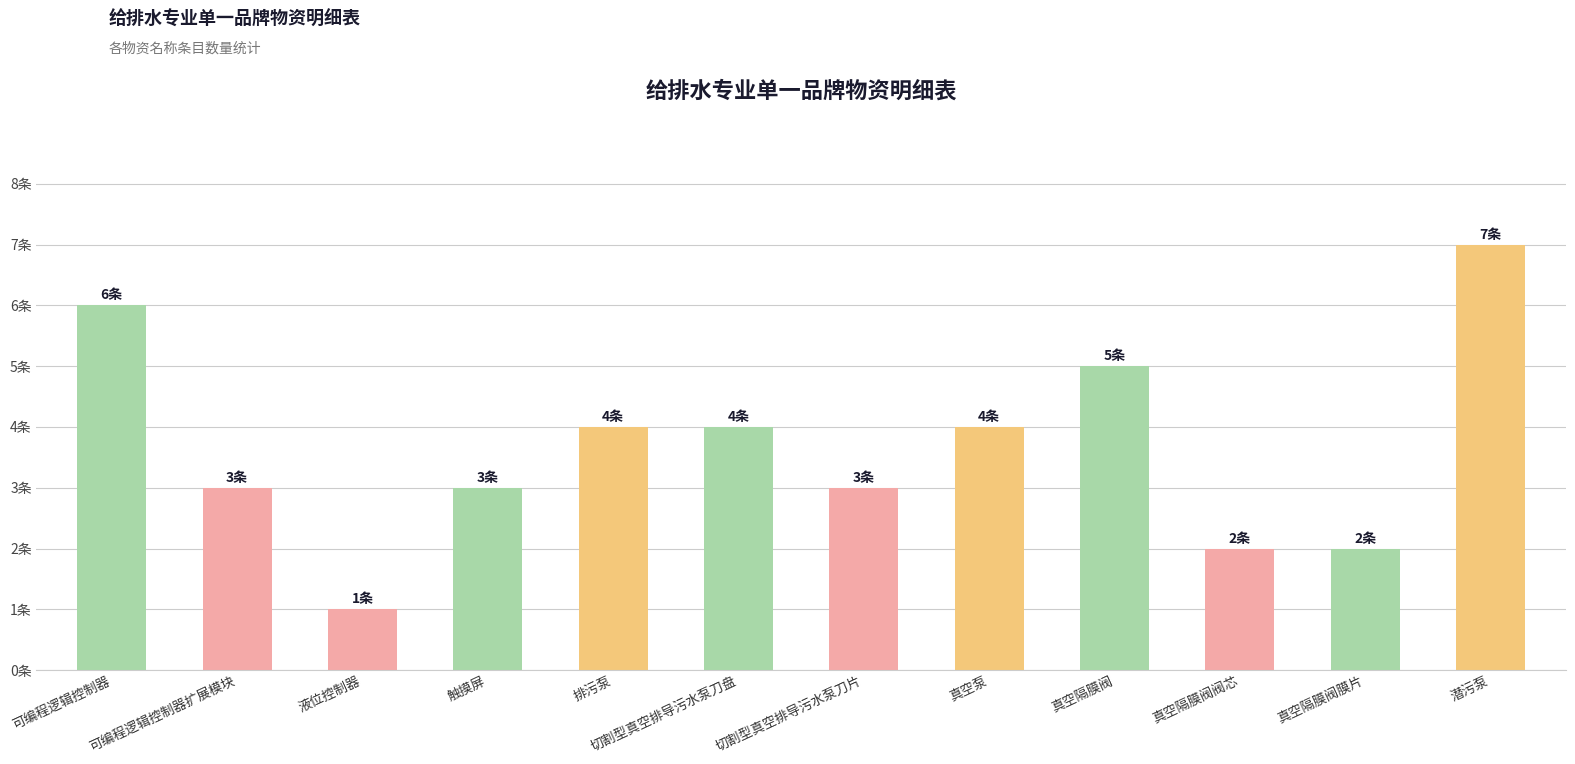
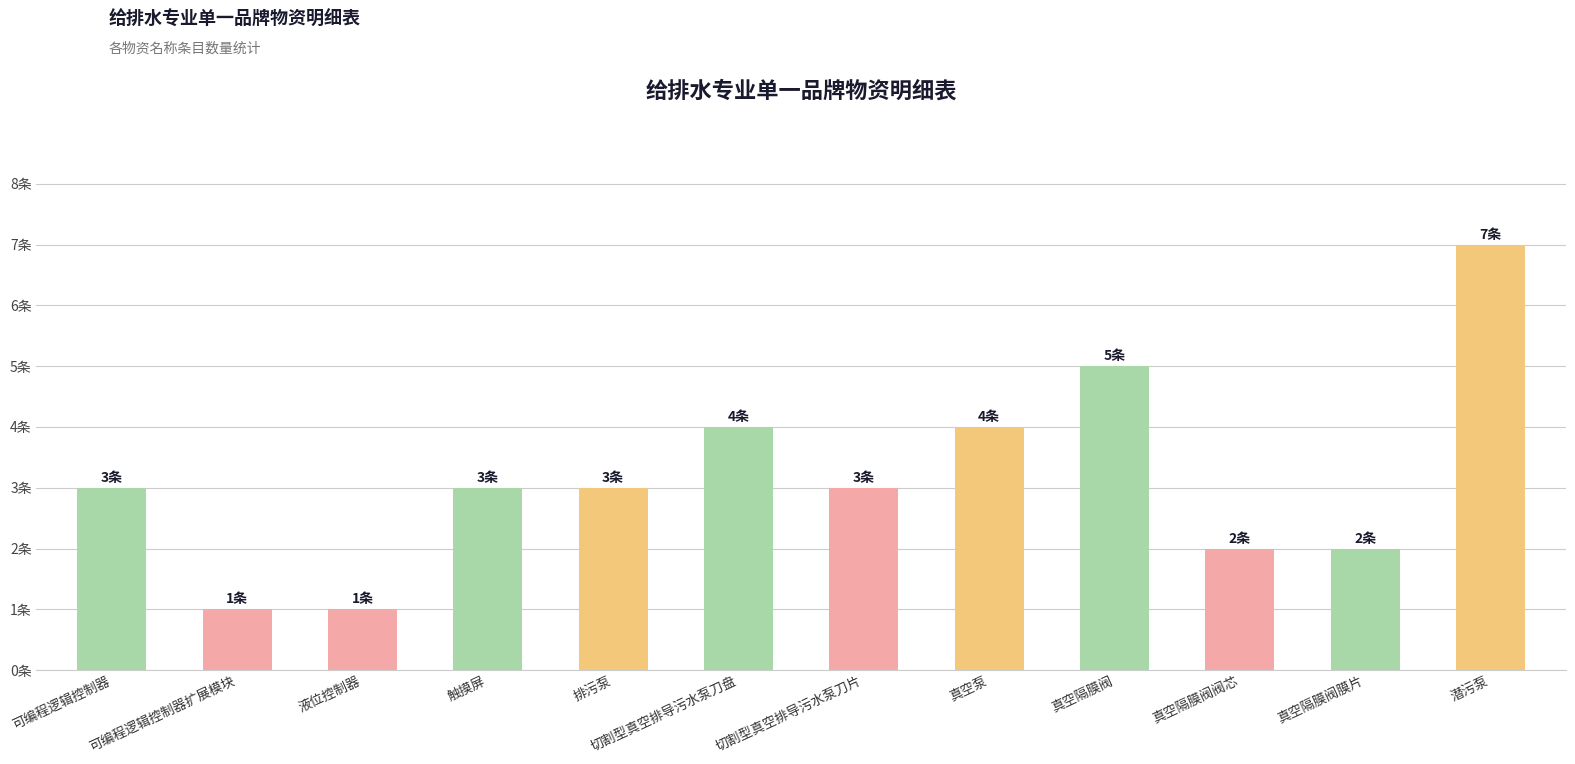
可编程逻辑控制器: 6条 -> 3条
可编程逻辑控制器扩展模块: 3条 -> 1条
排污泵: 4条 -> 3条
